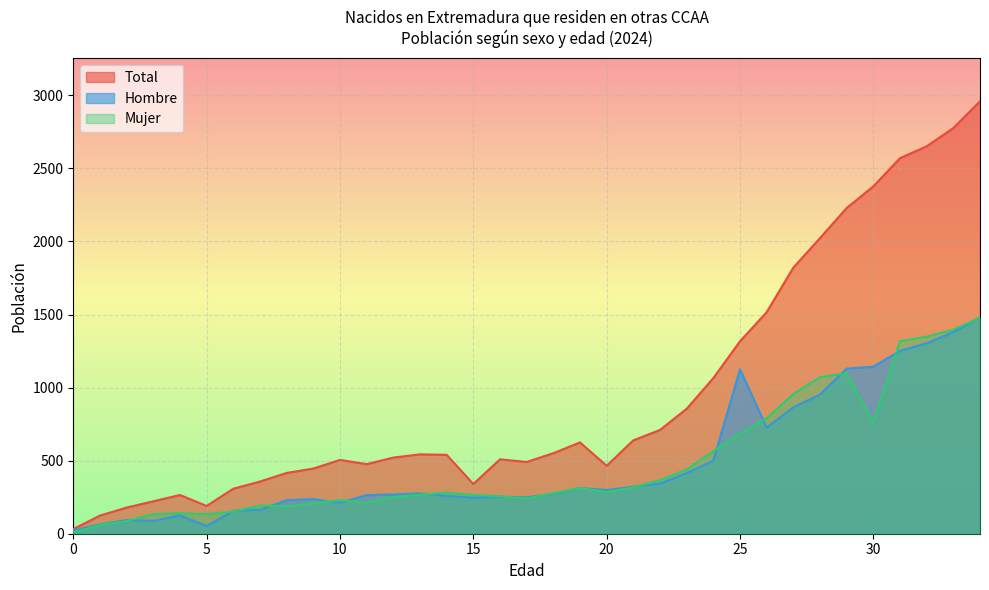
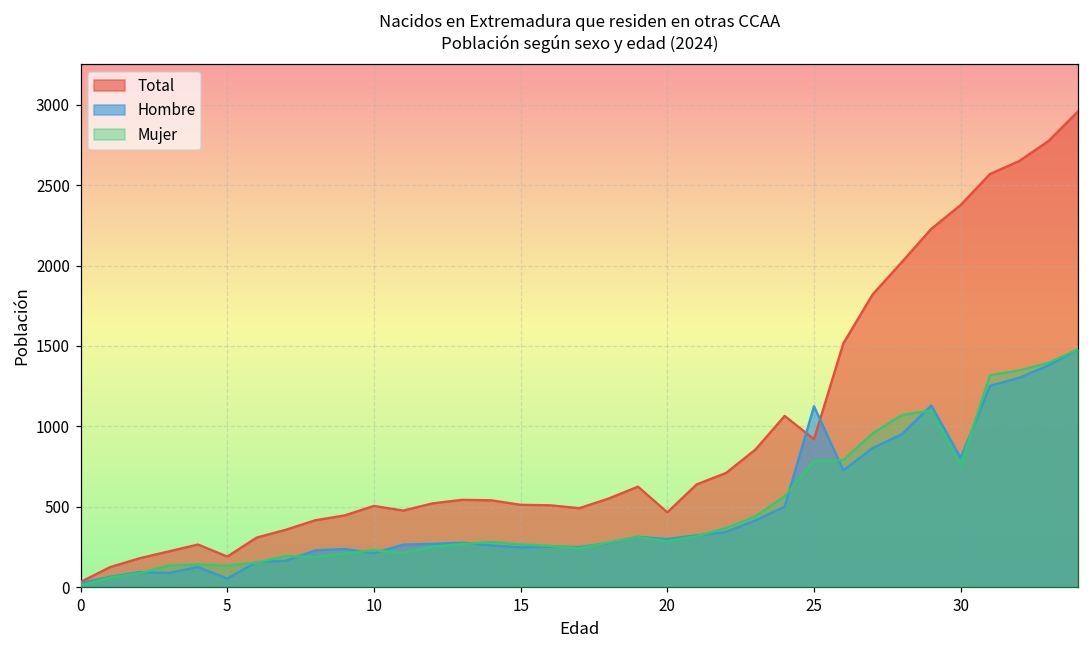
Total, 15: 340 -> 510
Total, 25: 1320 -> 920
Mujer, 25: 680 -> 790
Hombre, 30: 1140 -> 800
